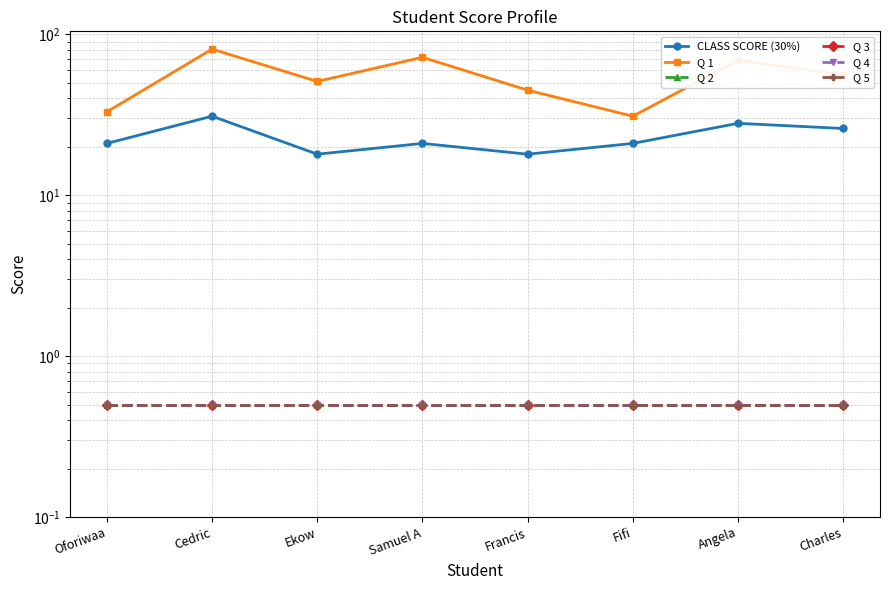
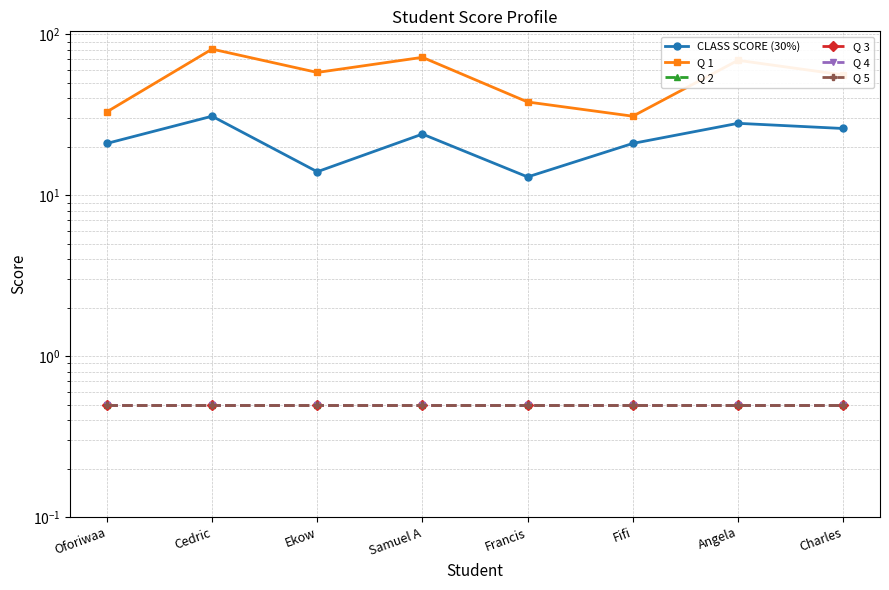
CLASS SCORE (30%), Ekow: 18 -> 14
Q 1, Ekow: 51 -> 58
CLASS SCORE (30%), Samuel A: 21 -> 24
CLASS SCORE (30%), Francis: 18 -> 13
Q 1, Francis: 45 -> 38
